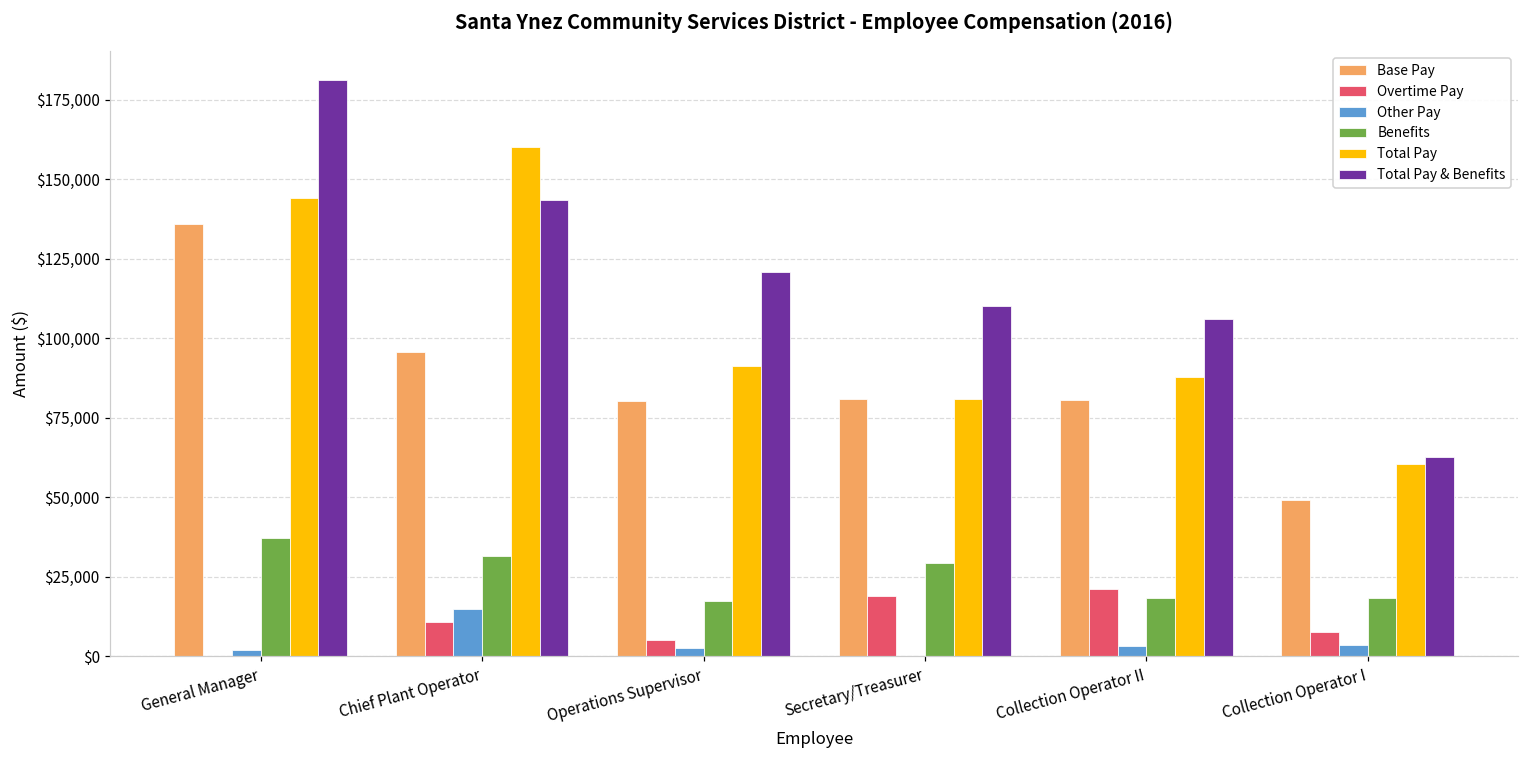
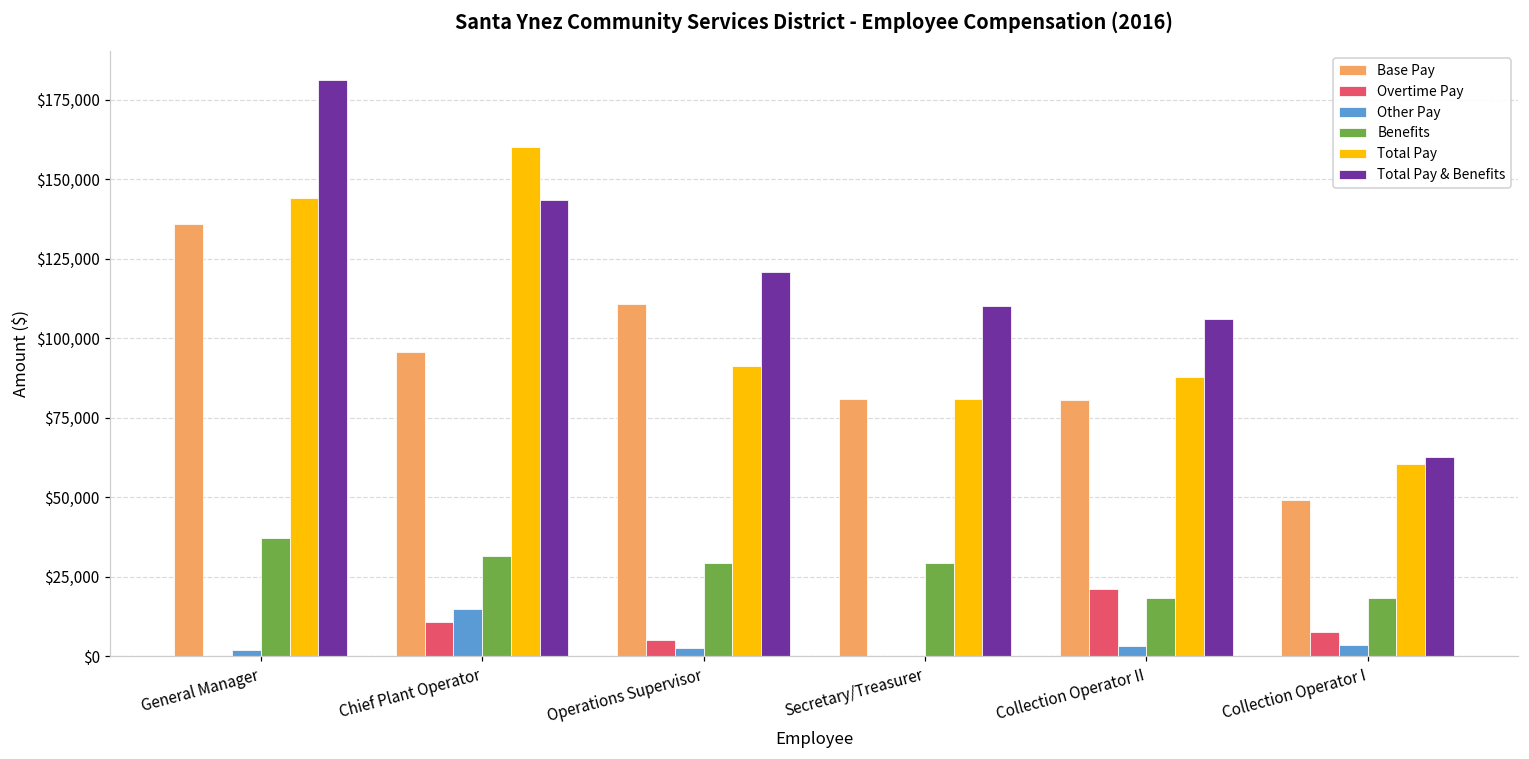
Base Pay, Operations Supervisor: $80,000 -> $111,000
Benefits, Operations Supervisor: $17,000 -> $29,000
Overtime Pay, Secretary/Treasurer: $19,000 -> $0
